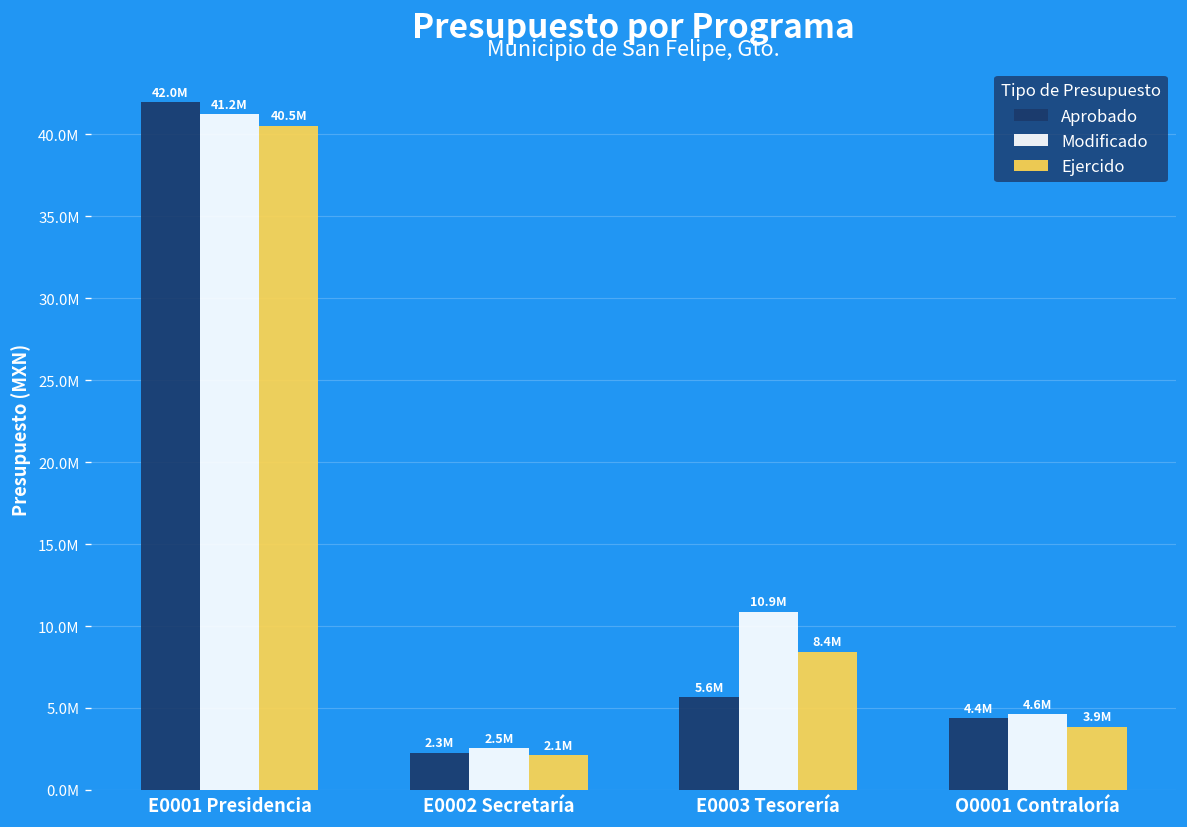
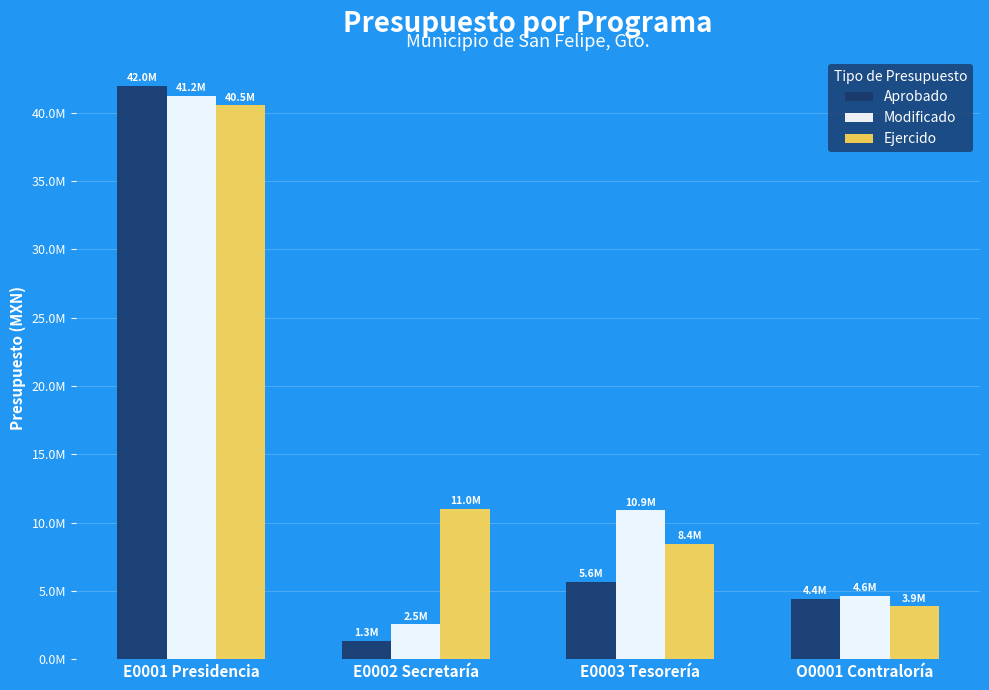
Aprobado, E0002 Secretaría: 2.3M -> 1.3M
Ejercido, E0002 Secretaría: 2.1M -> 11.0M
